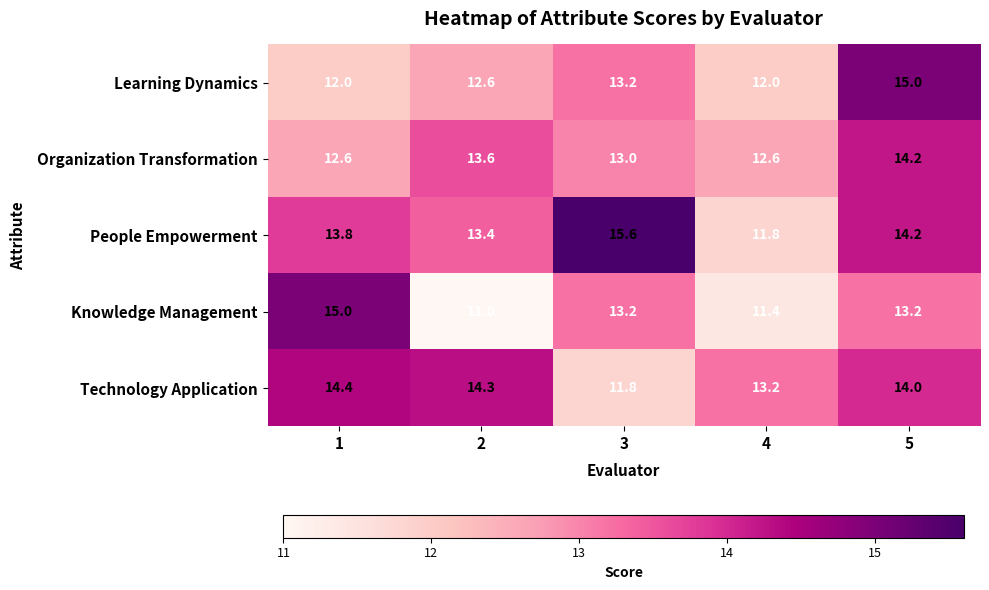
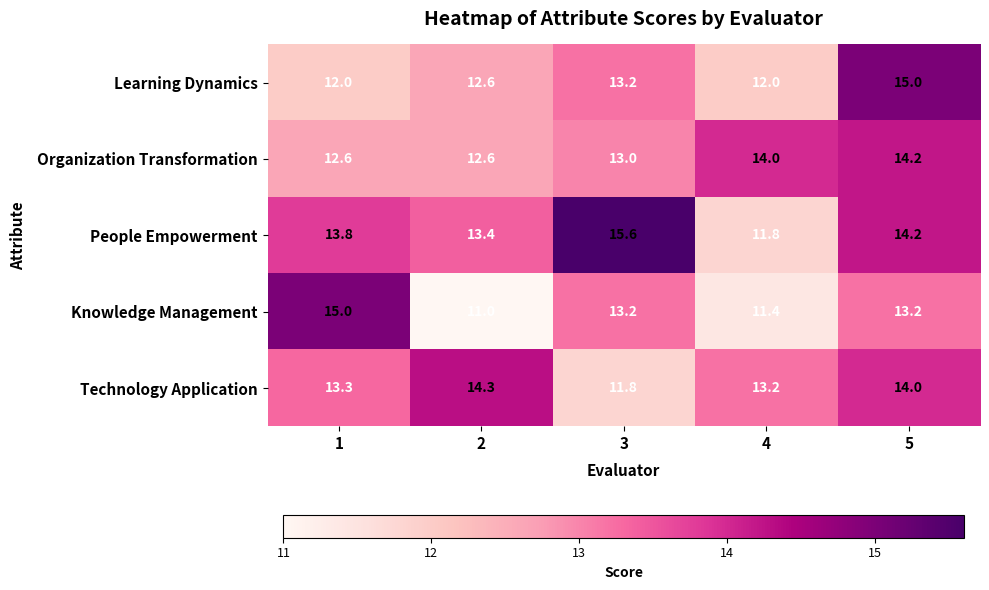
Organization Transformation, 2: 13.6 -> 12.6
Organization Transformation, 4: 12.6 -> 14.0
Technology Application, 1: 14.4 -> 13.3
